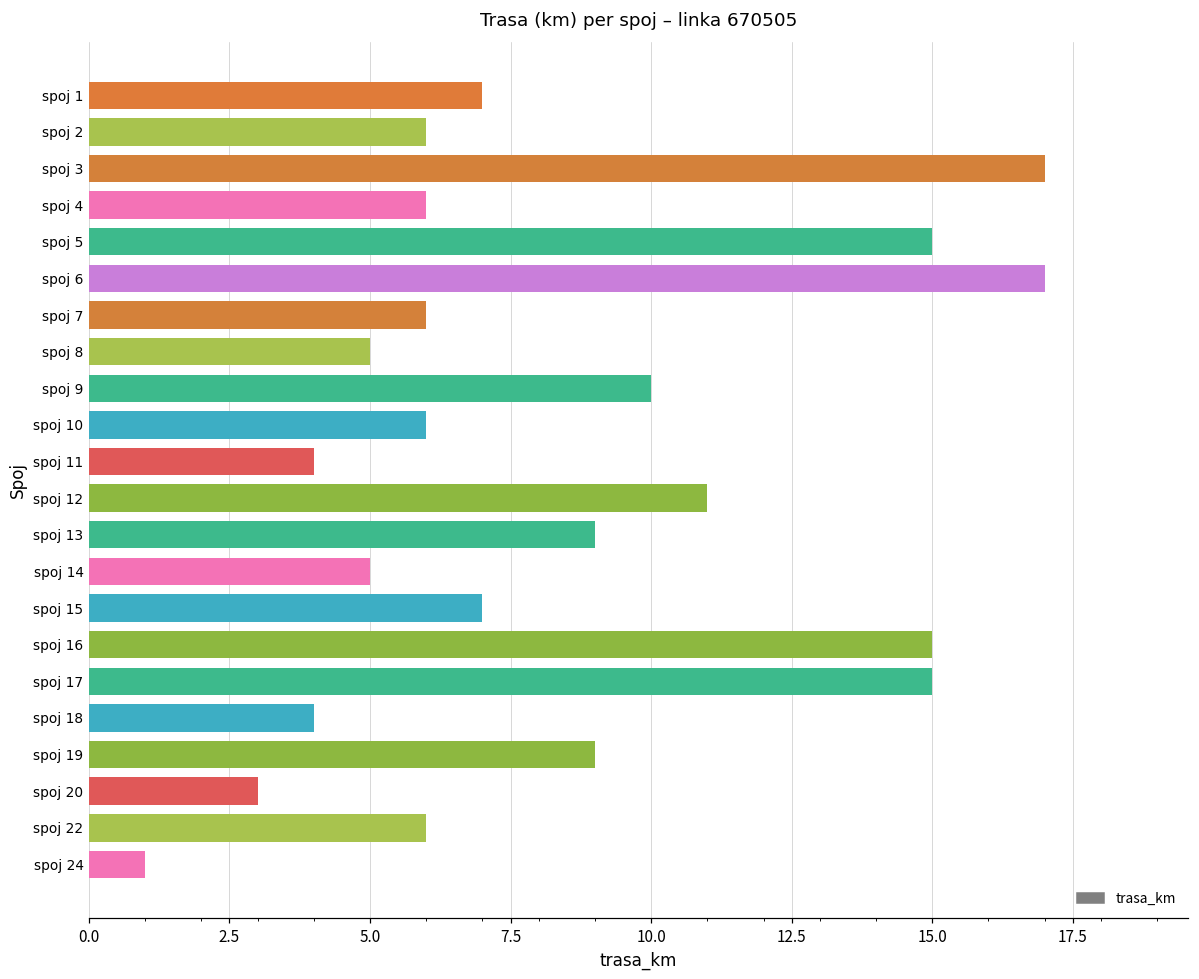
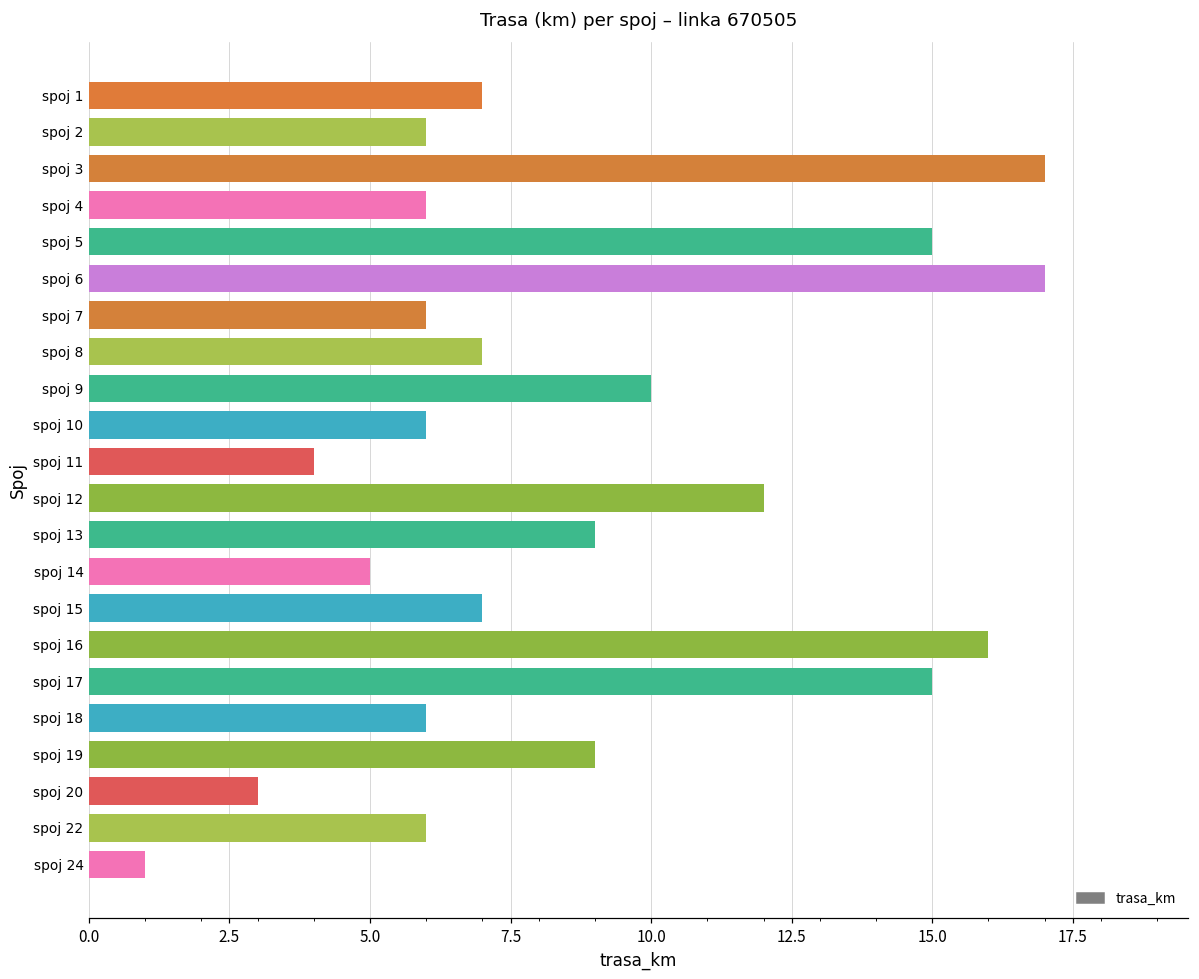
spoj 8: 5 -> 7
spoj 12: 11 -> 12
spoj 16: 15 -> 16
spoj 18: 4 -> 6
